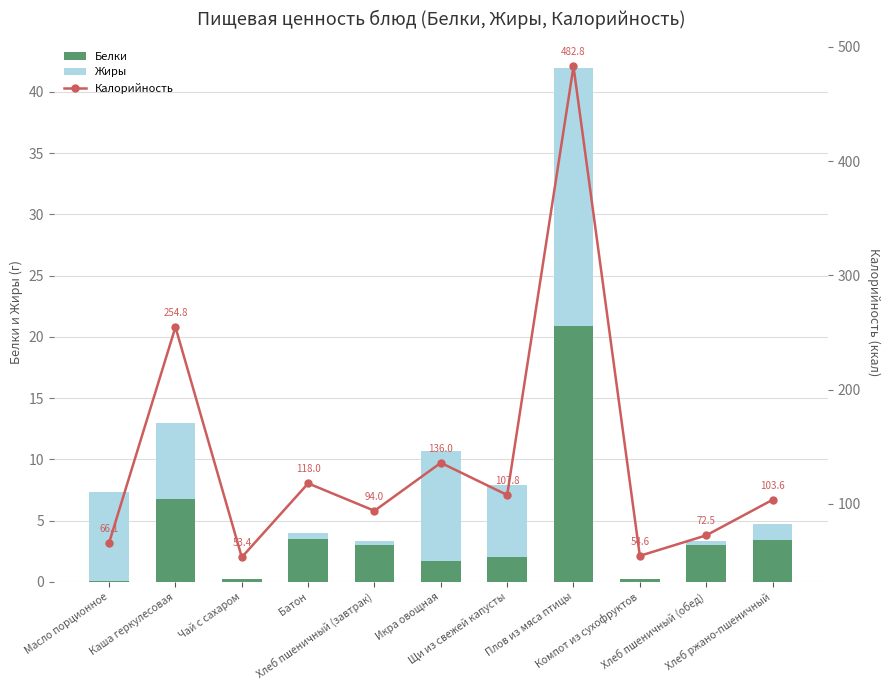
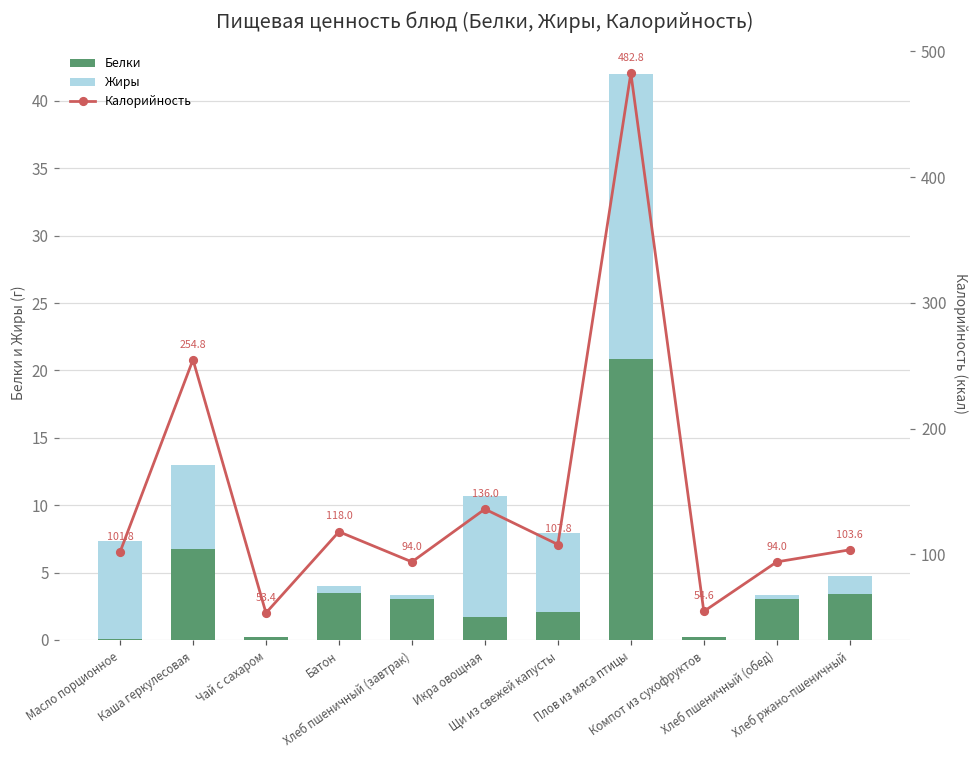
Калорийность, Масло порционное: 66.1 -> 101.8
Калорийность, Хлеб пшеничный (обед): 72.5 -> 94.0
